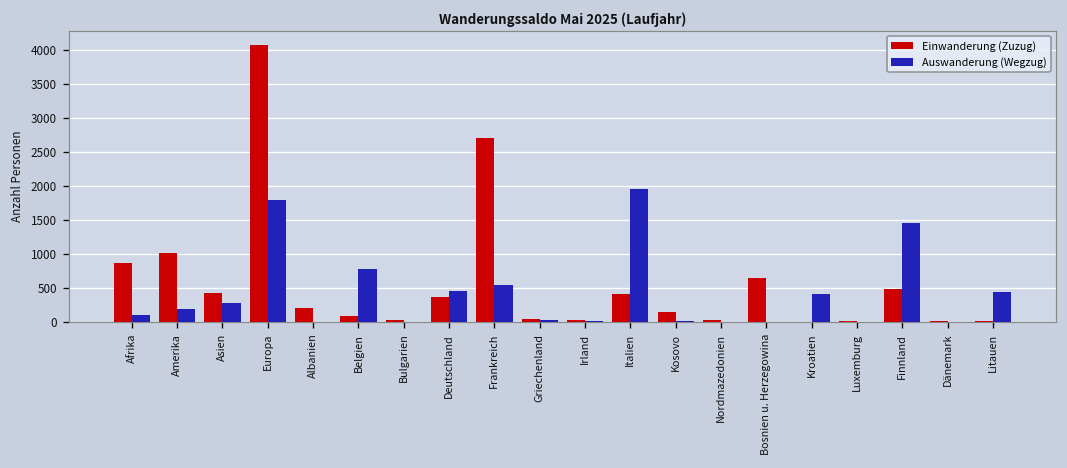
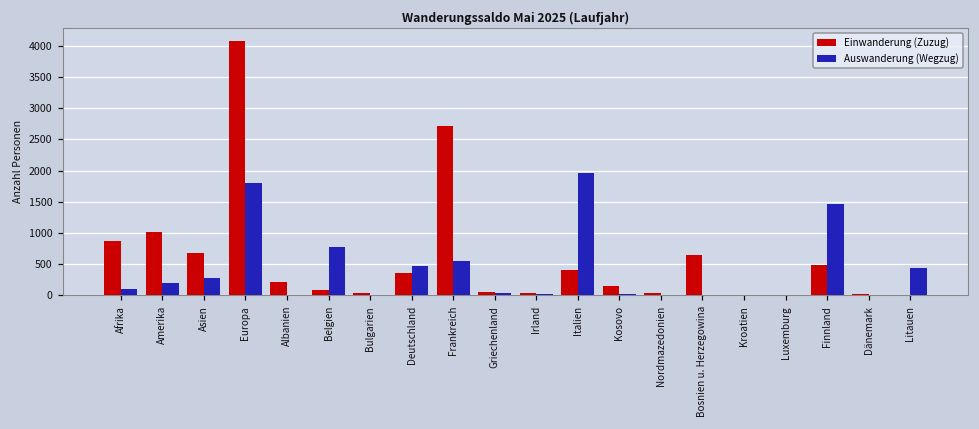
Einwanderung (Zuzug), Asien: 400 -> 700
Auswanderung (Wegzug), Kroatien: 400 -> 0
